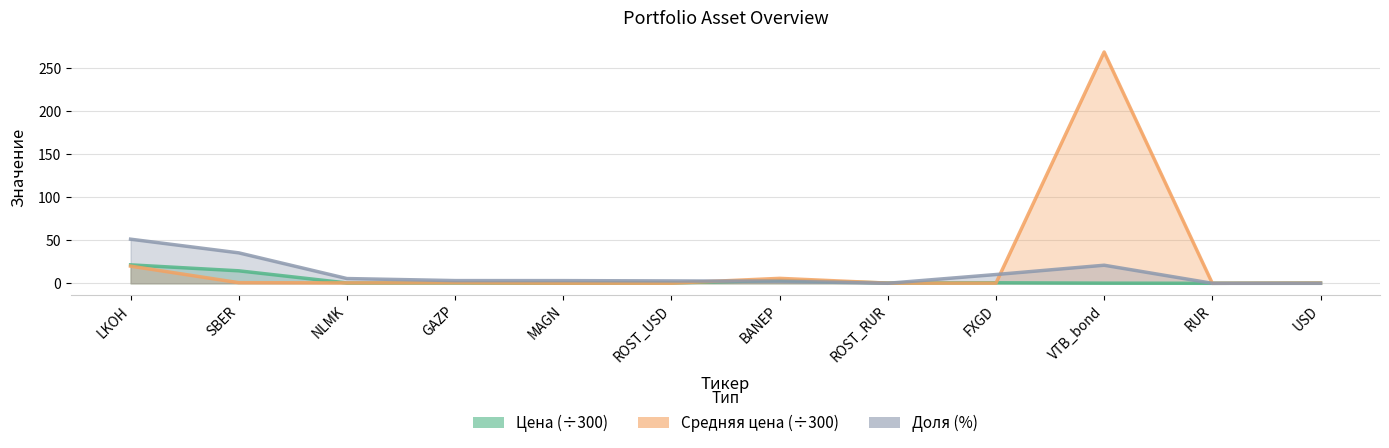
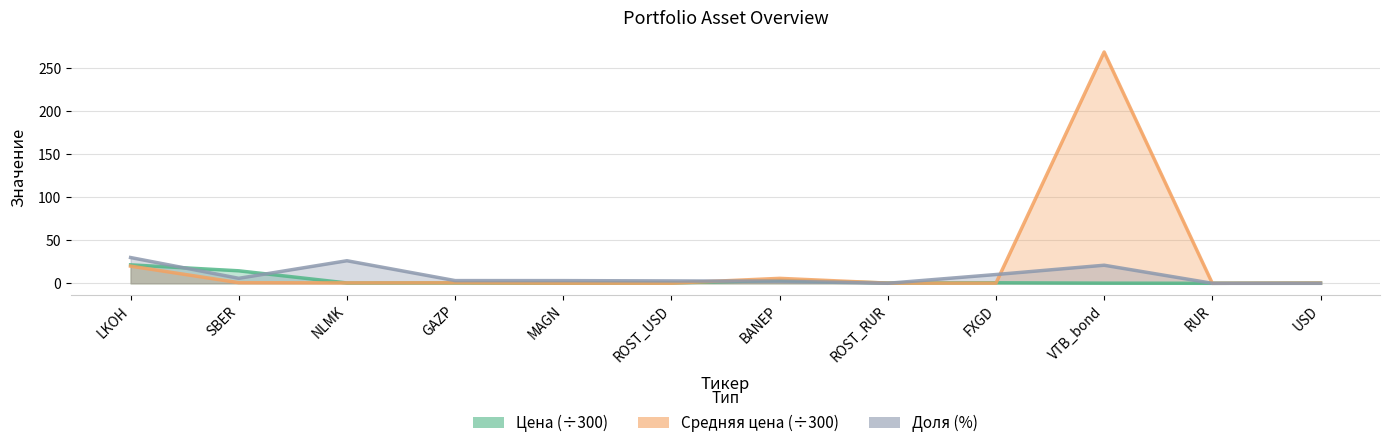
Доля (%), LKOH: 50 -> 30
Доля (%), SBER: 40 -> 10
Доля (%), NLMK: 10 -> 30
